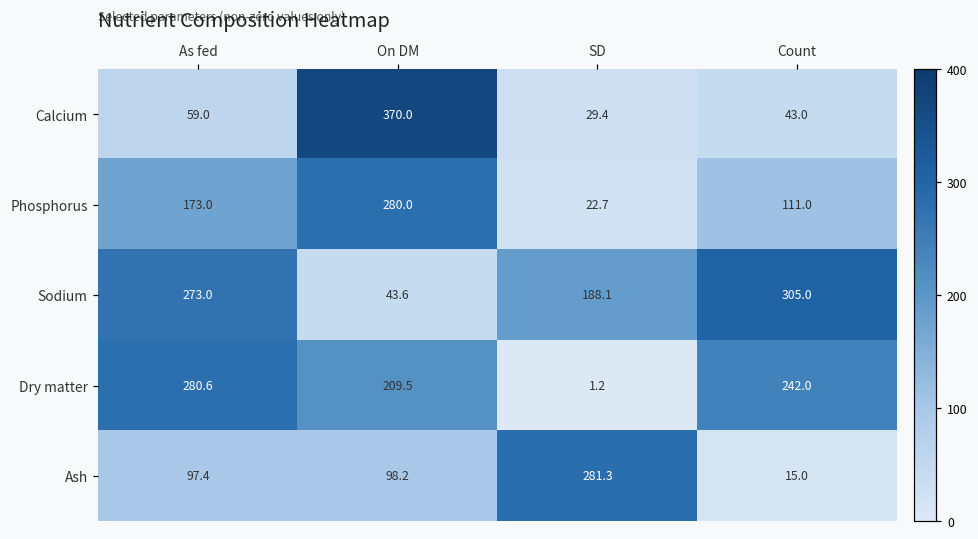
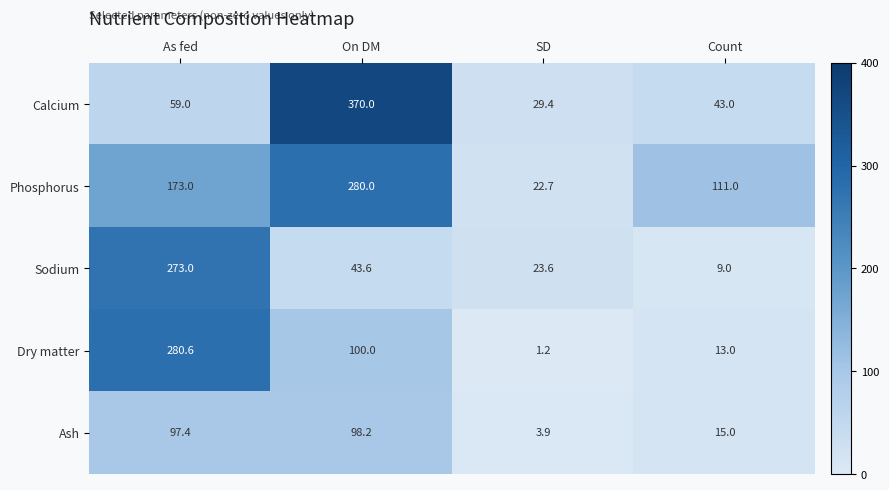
Sodium, SD: 188.1 -> 23.6
Sodium, Count: 305.0 -> 9.0
Dry matter, On DM: 209.5 -> 100.0
Dry matter, Count: 242.0 -> 13.0
Ash, SD: 281.3 -> 3.9
